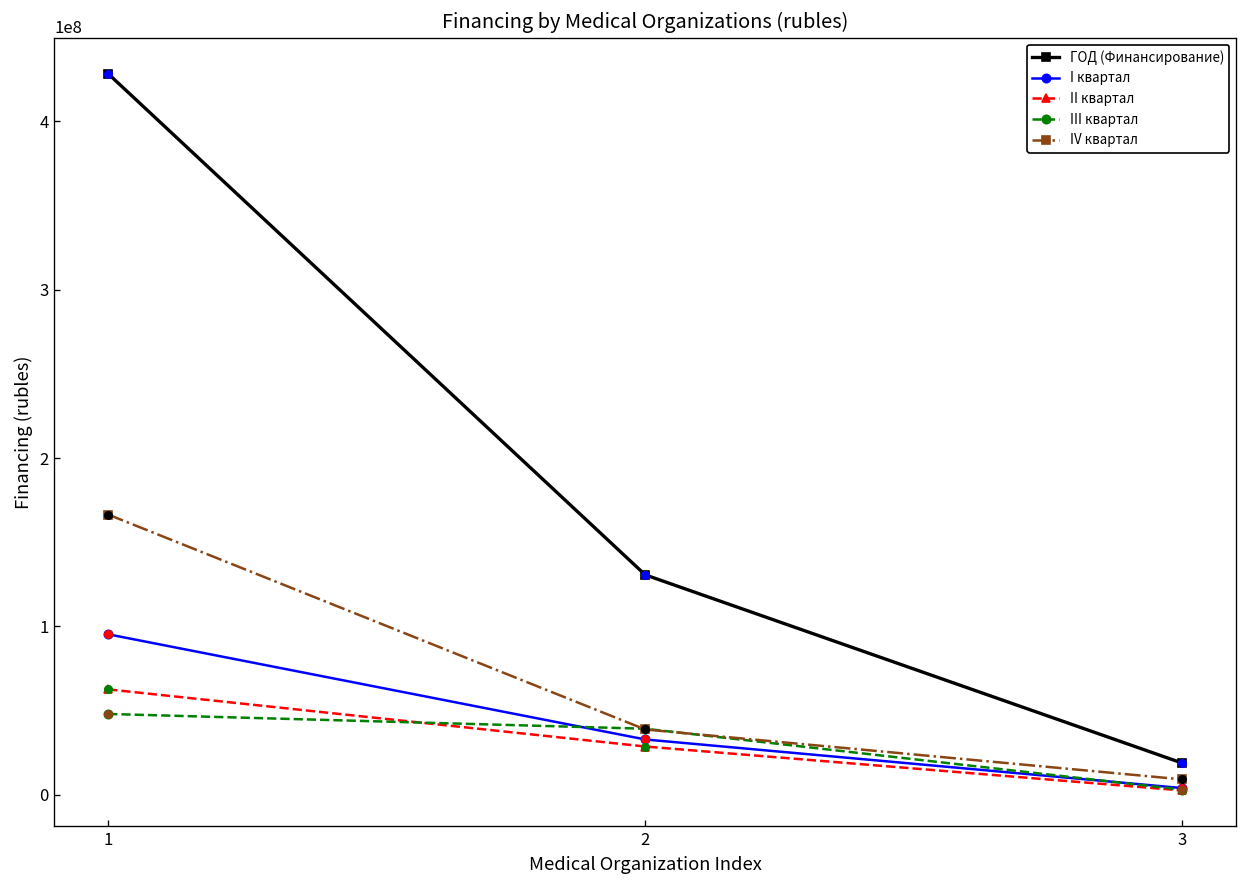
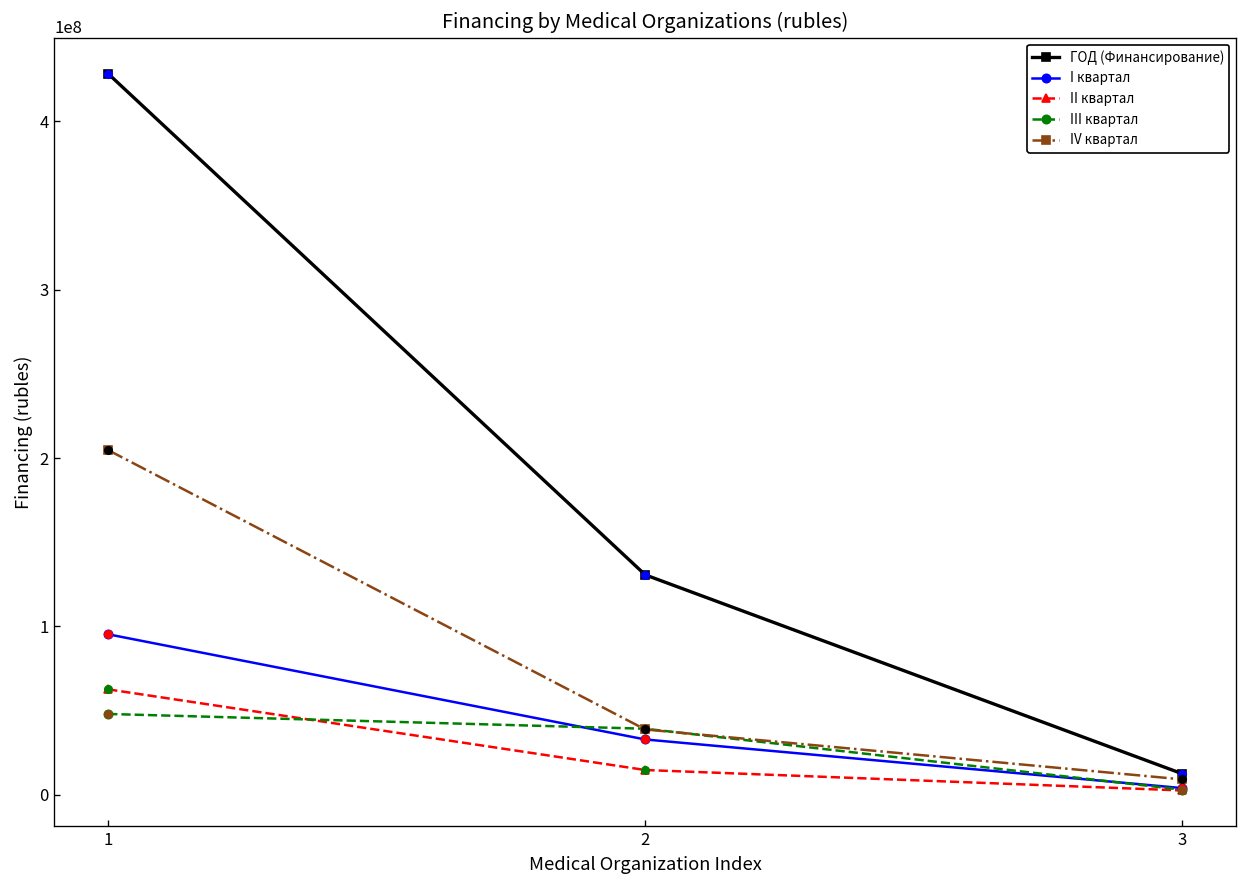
IV квартал, 1: 166000000 -> 205000000
II квартал, 2: 29000000 -> 15000000
ГОД (Финансирование), 3: 19000000 -> 13000000
